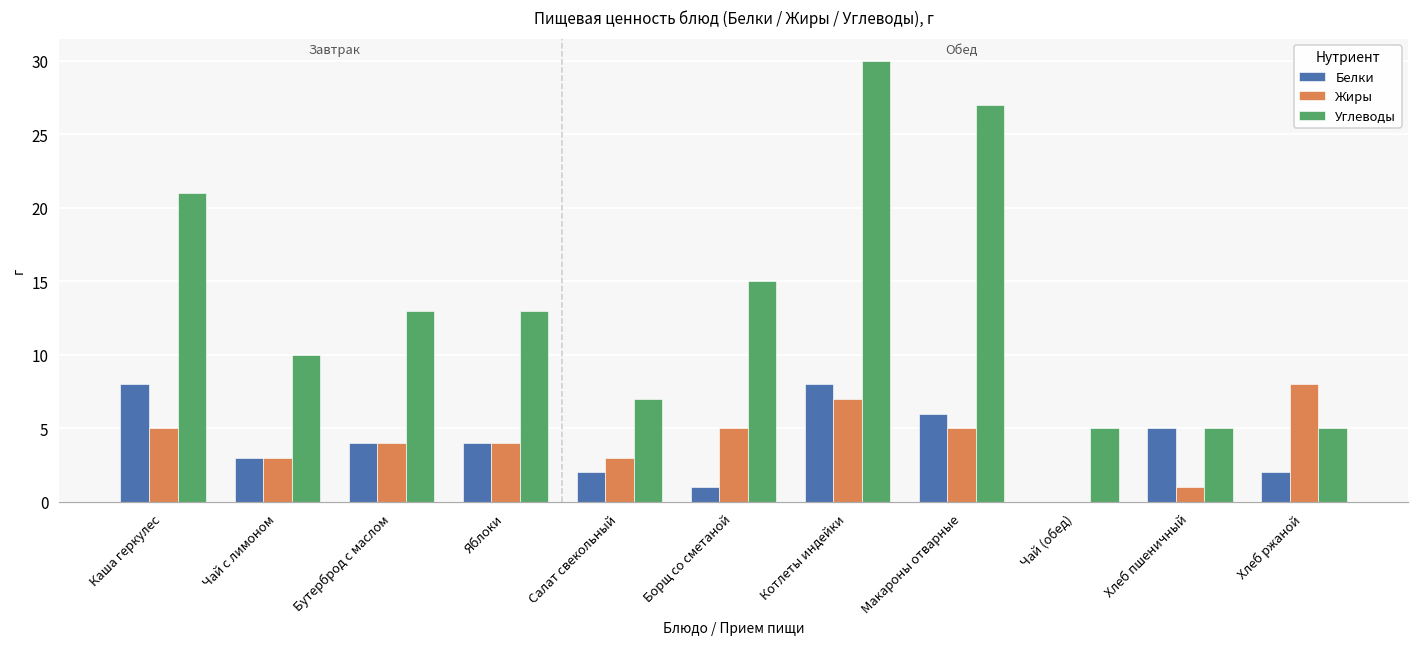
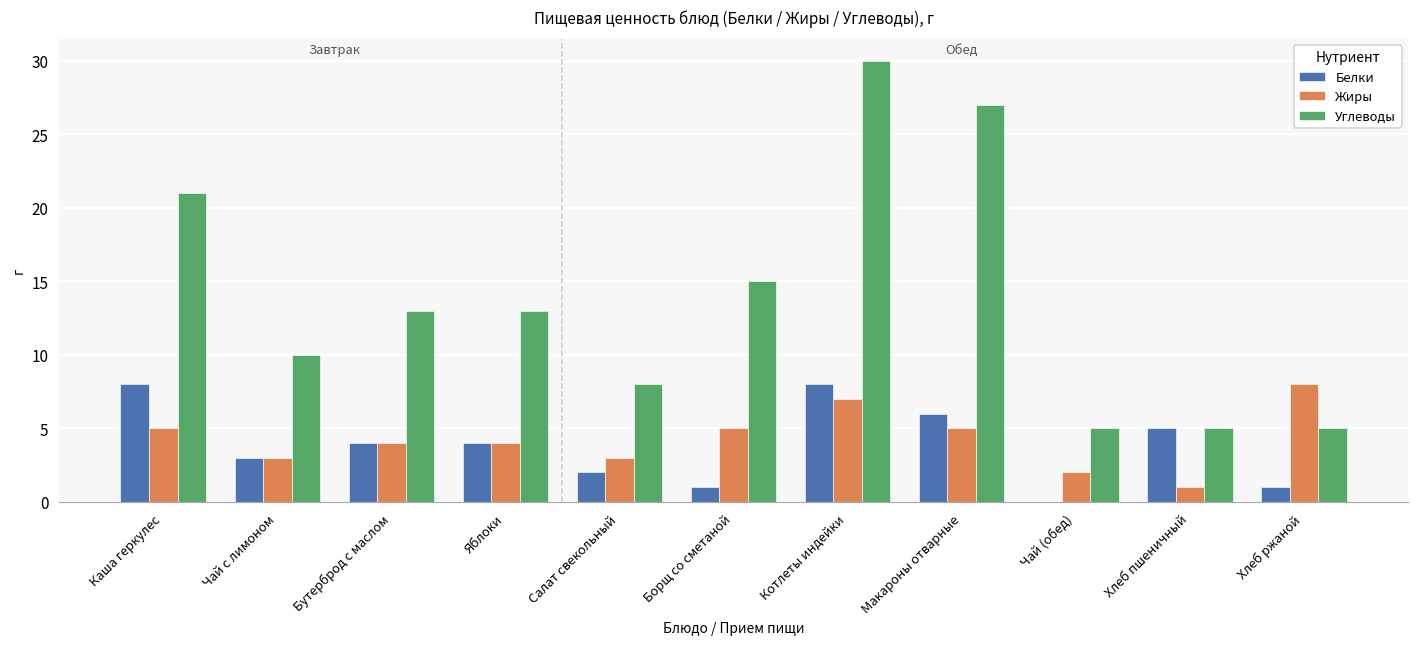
Углеводы, Салат свекольный: 7 -> 8
Жиры, Чай (обед): 0 -> 2
Белки, Хлеб ржаной: 2 -> 1
